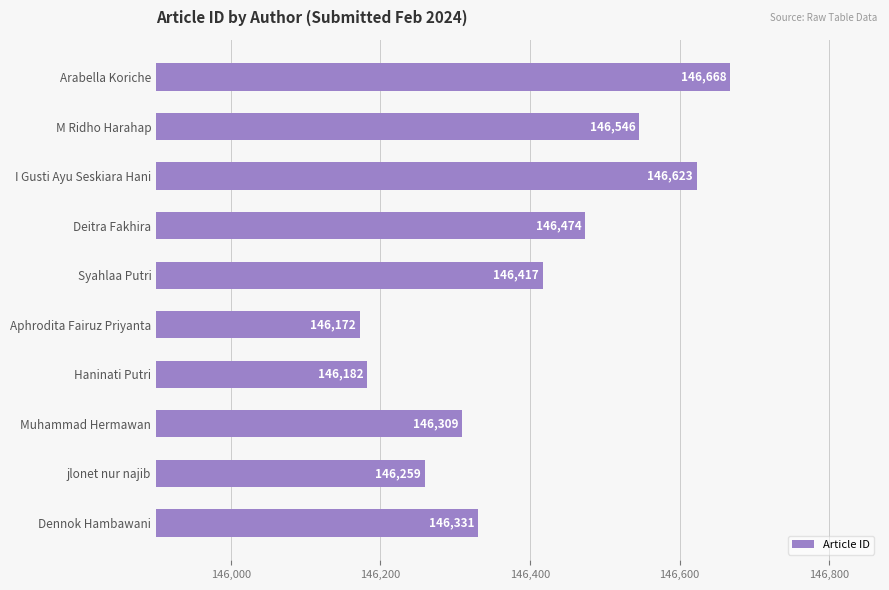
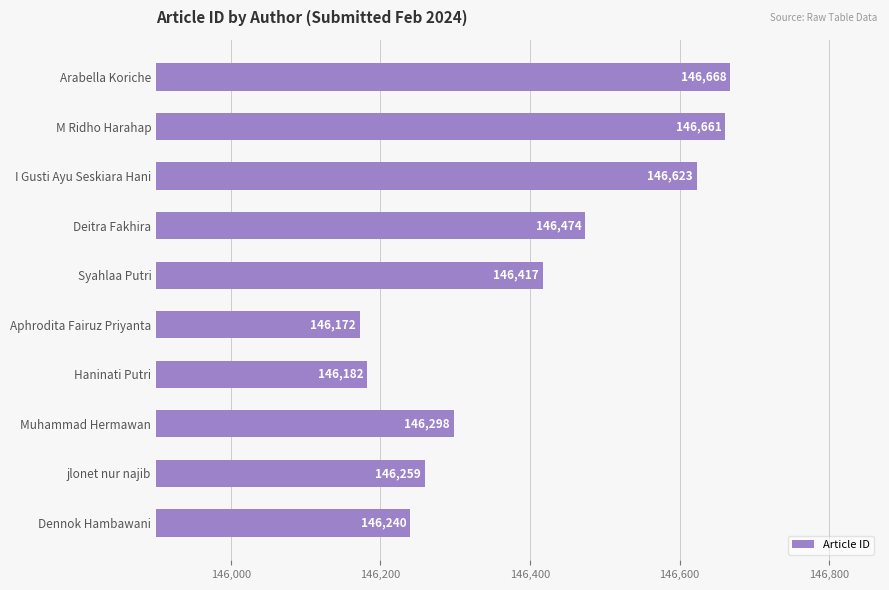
M Ridho Harahap: 146,546 -> 146,661
Muhammad Hermawan: 146,309 -> 146,298
Dennok Hambawani: 146,331 -> 146,240
